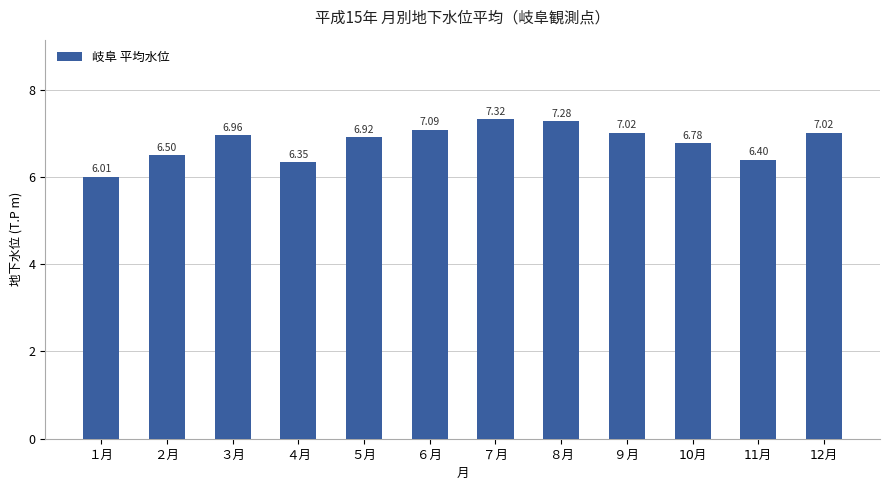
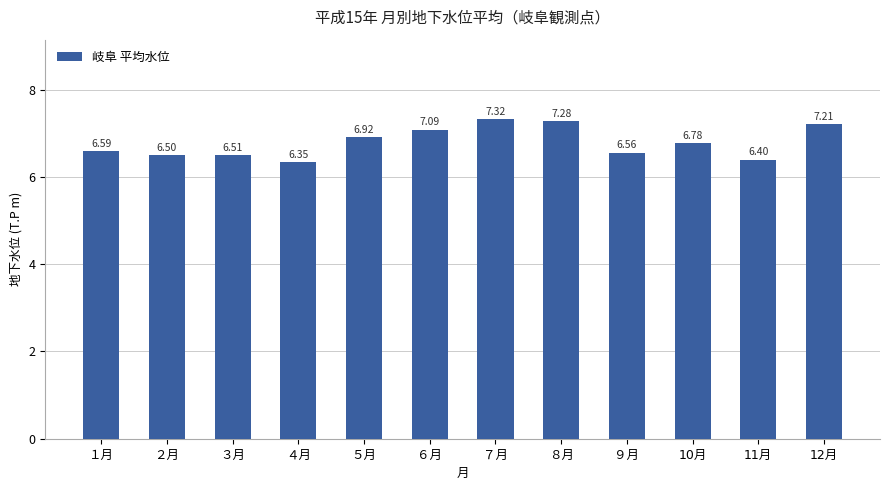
１月: 6.01 -> 6.59
３月: 6.96 -> 6.51
９月: 7.02 -> 6.56
12月: 7.02 -> 7.21
